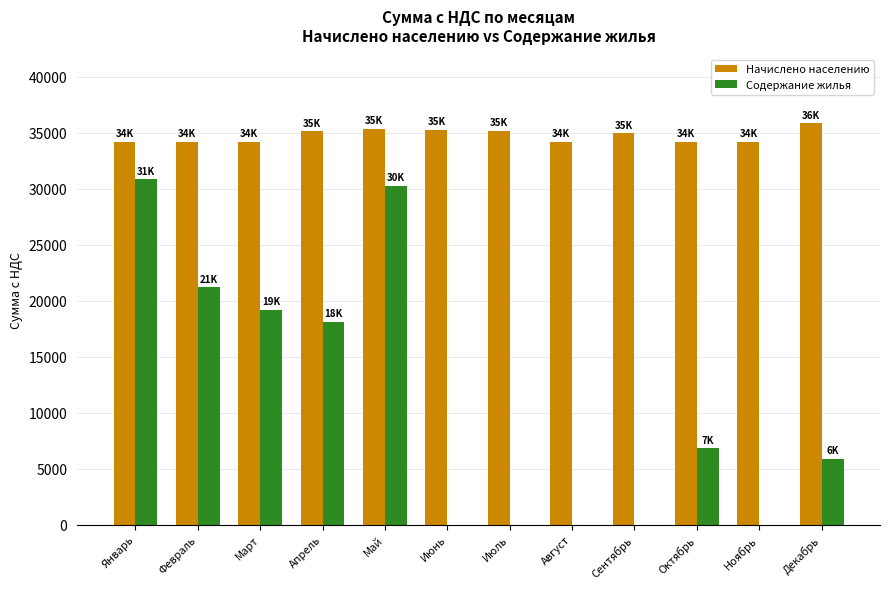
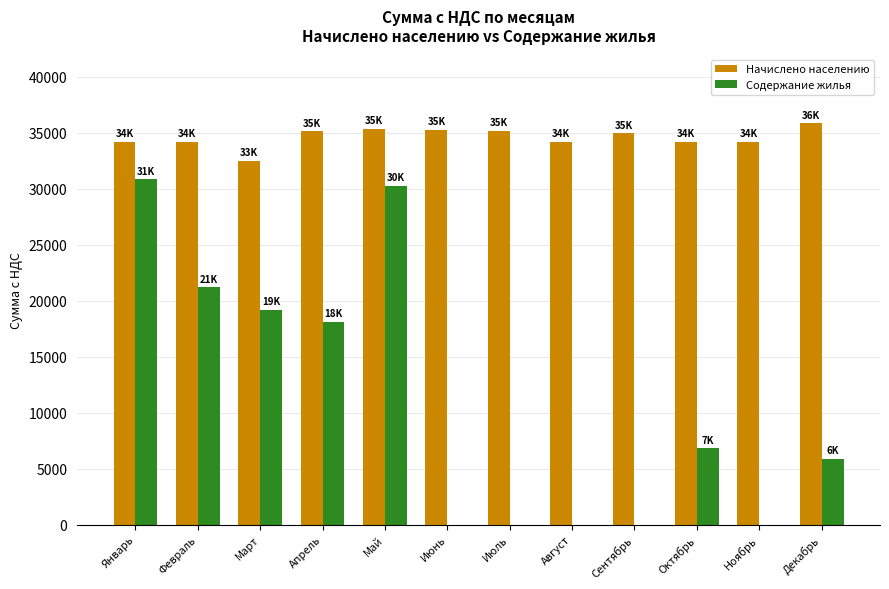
Начислено населению, Март: 34K -> 33K
